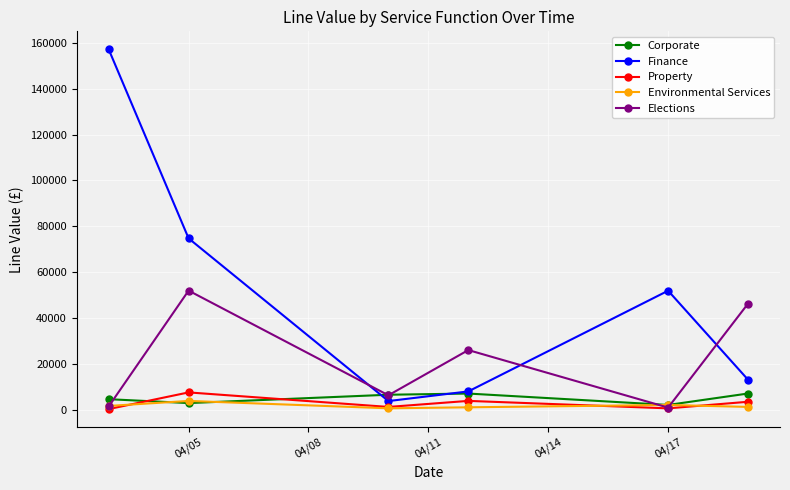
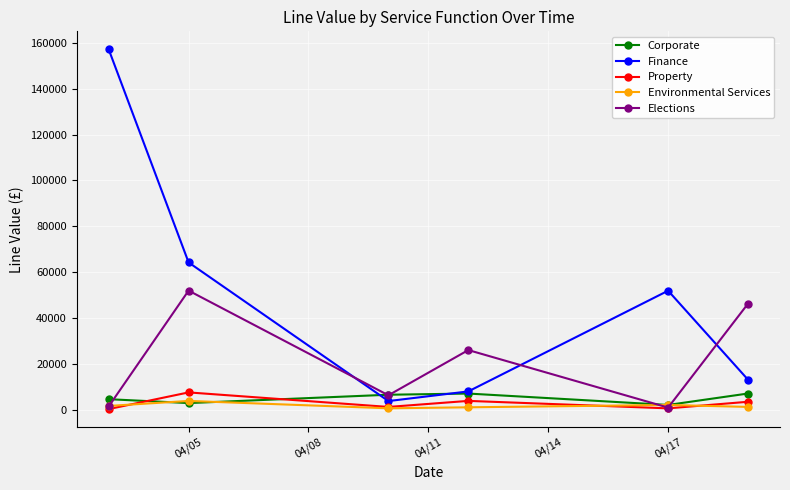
Finance, 04/05: 75000 -> 64000
